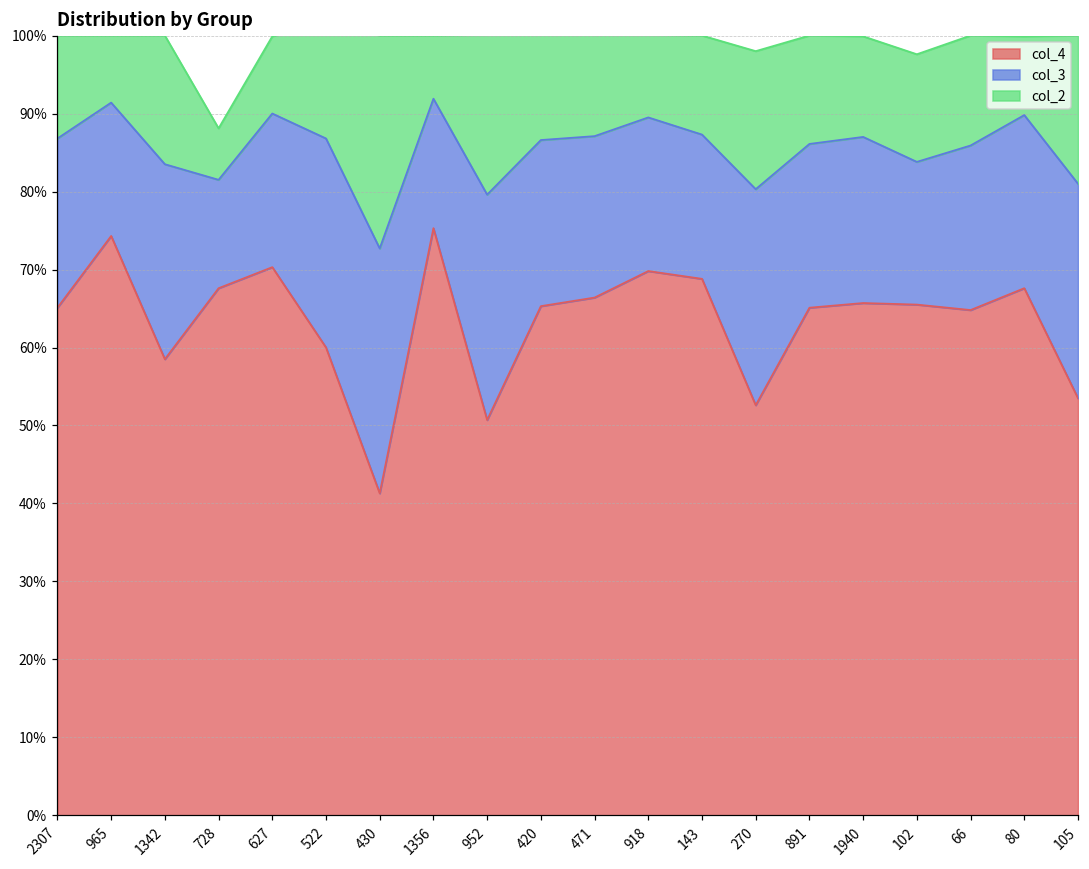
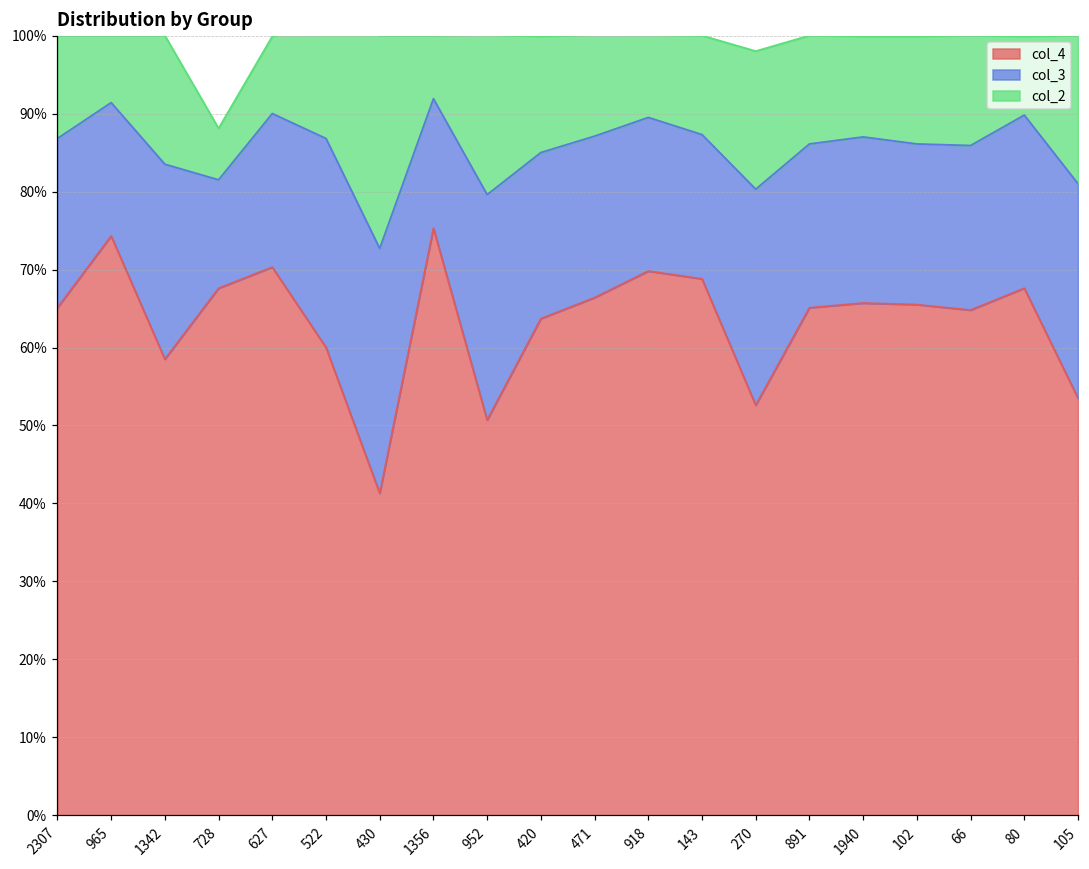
col_4, 420: 65% -> 64%
col_3, 102: 18% -> 21%
